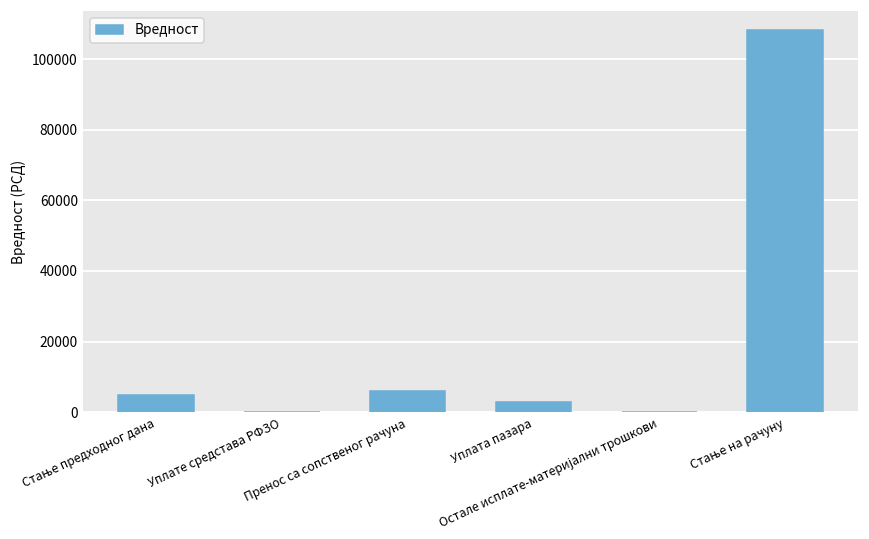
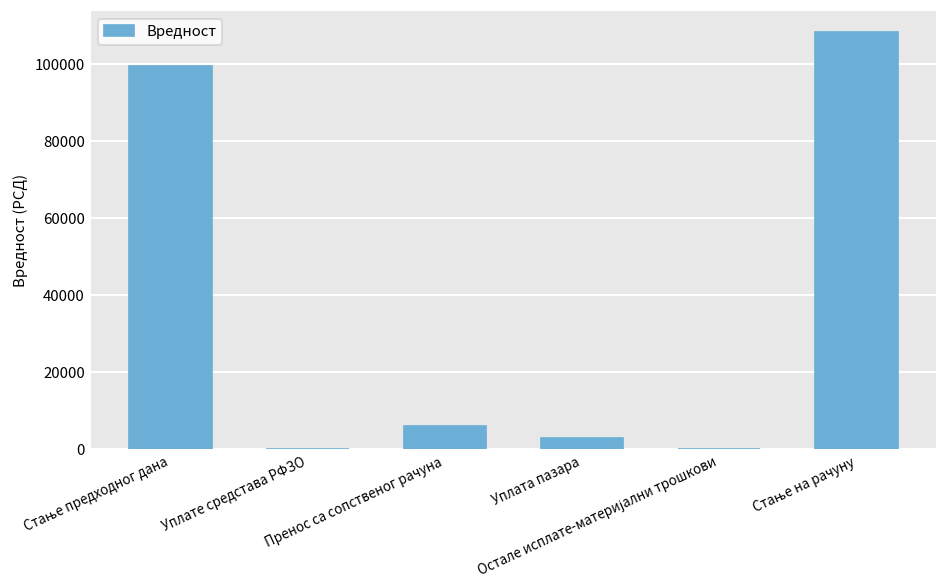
Стање предходног дана: 5000 -> 99000
